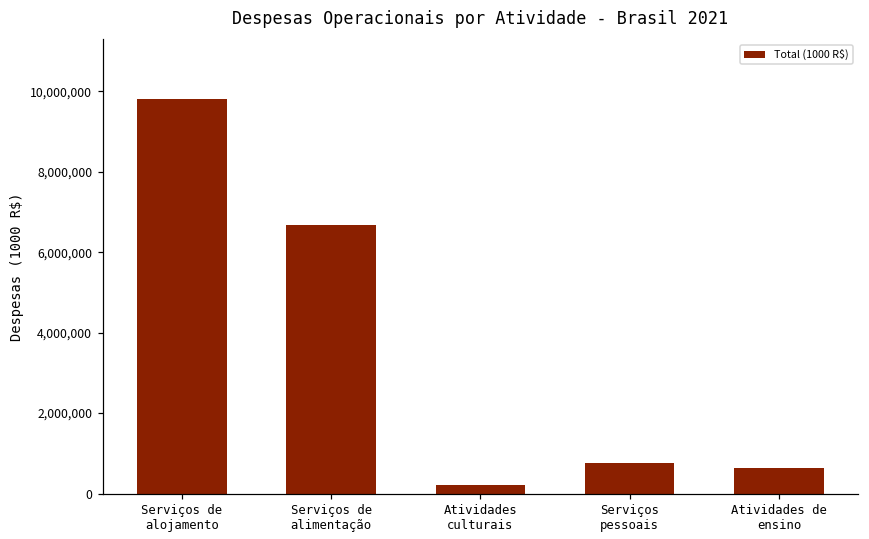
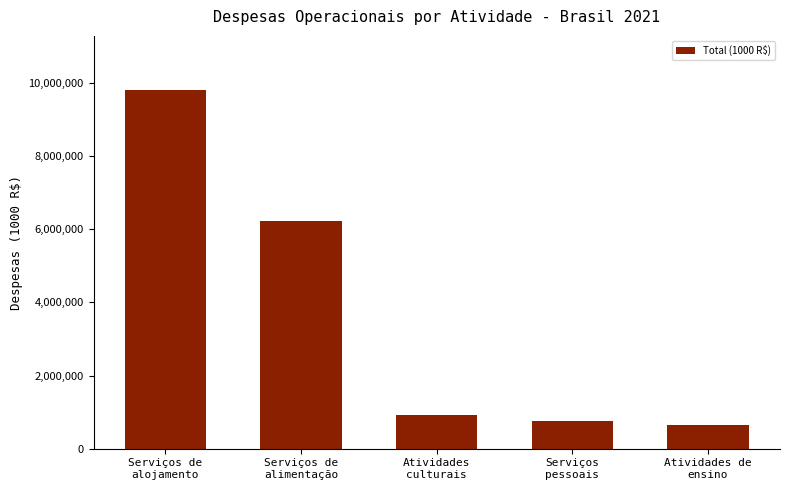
Serviços de alimentação: 6,700,000 -> 6,200,000
Atividades culturais: 200,000 -> 900,000
